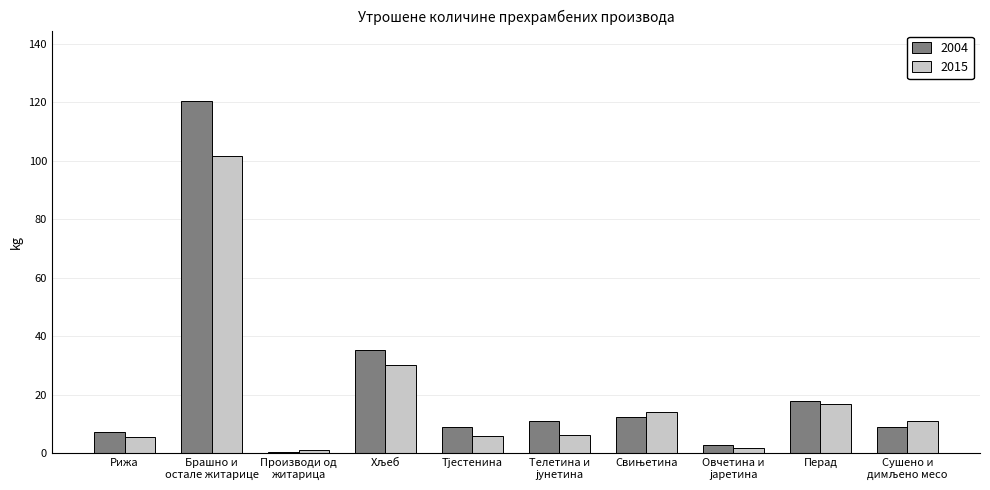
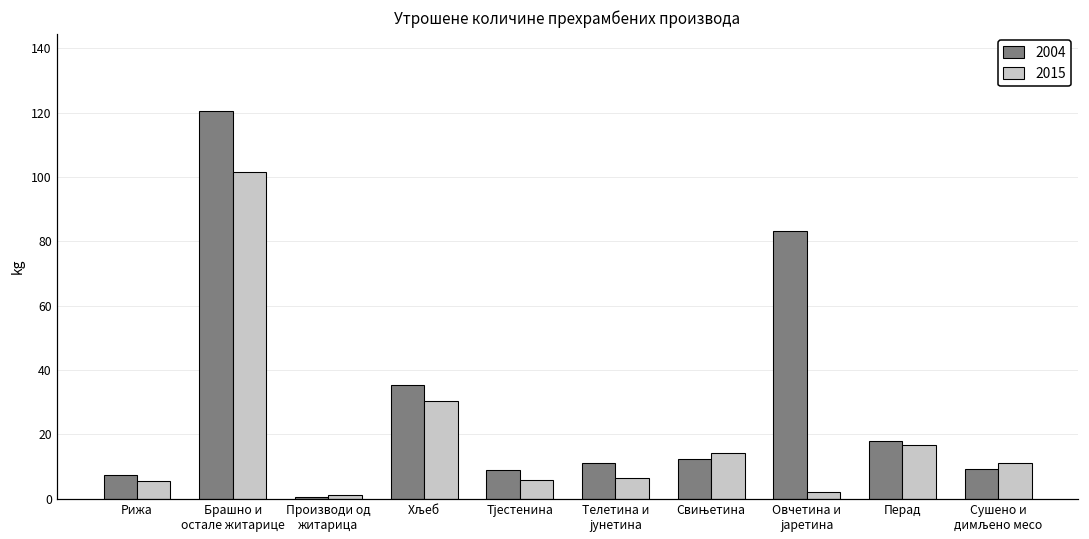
2004, Овчетина и јаретина: 3 -> 83
